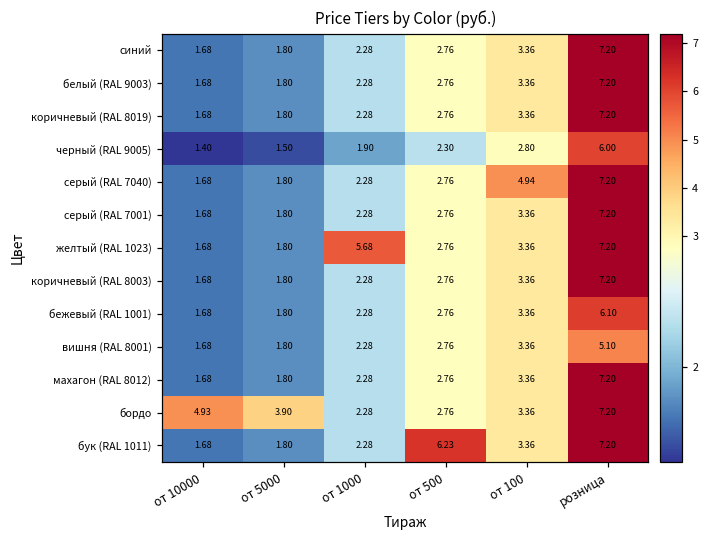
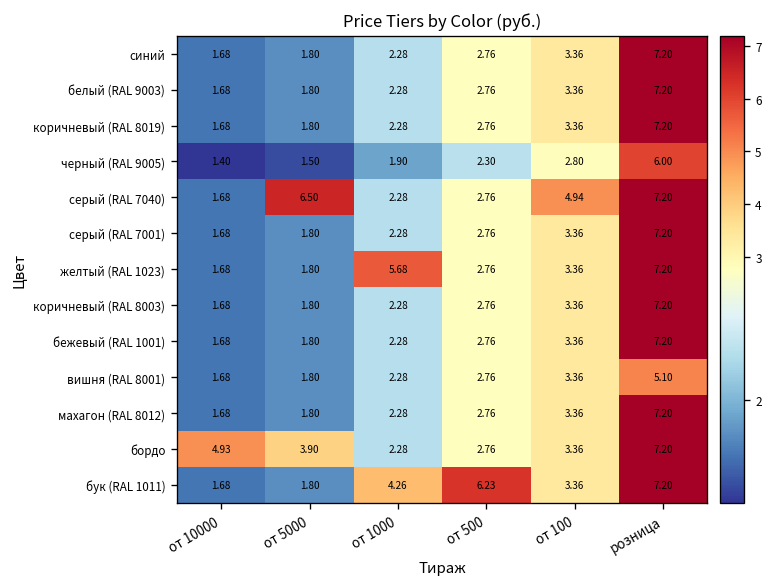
серый (RAL 7040), от 5000: 1.80 -> 6.50
бежевый (RAL 1001), розница: 6.10 -> 7.20
бук (RAL 1011), от 1000: 2.28 -> 4.26
